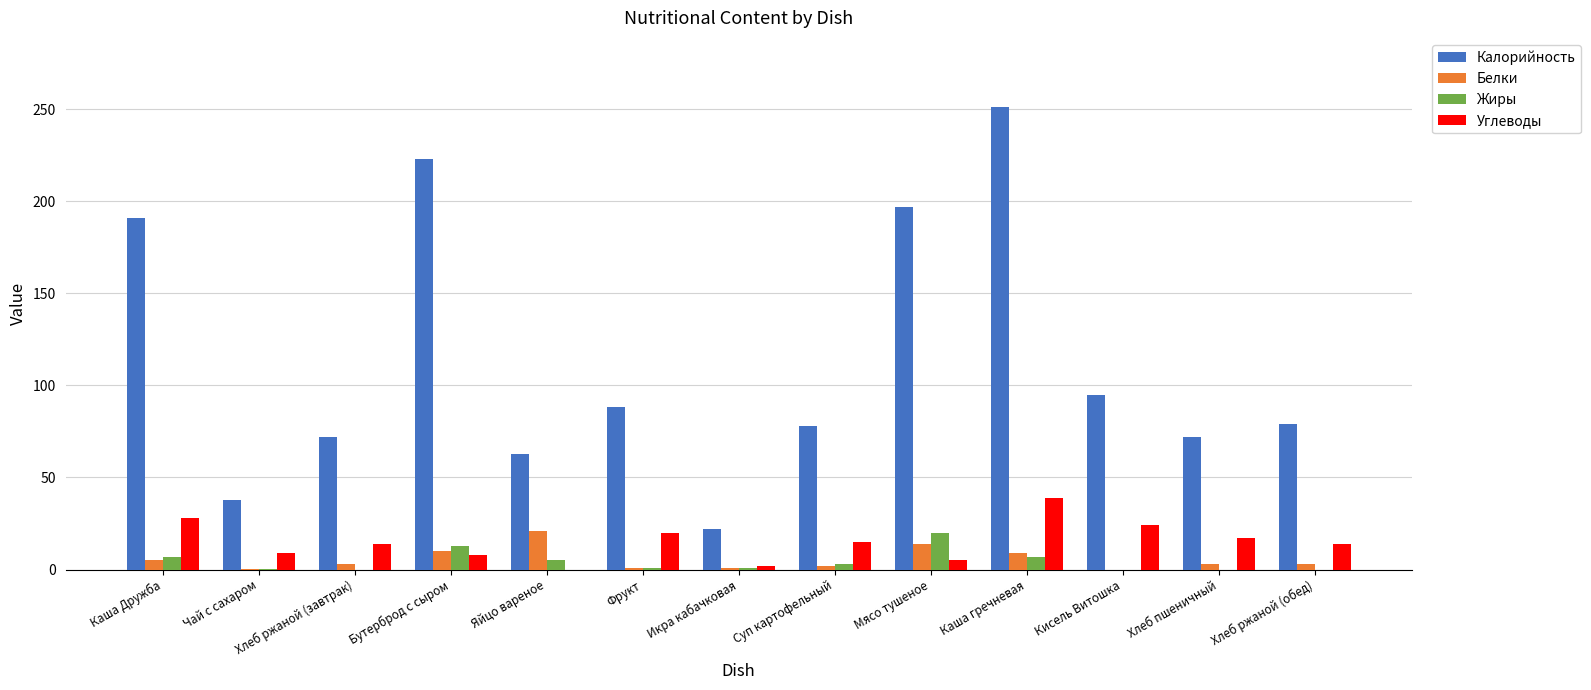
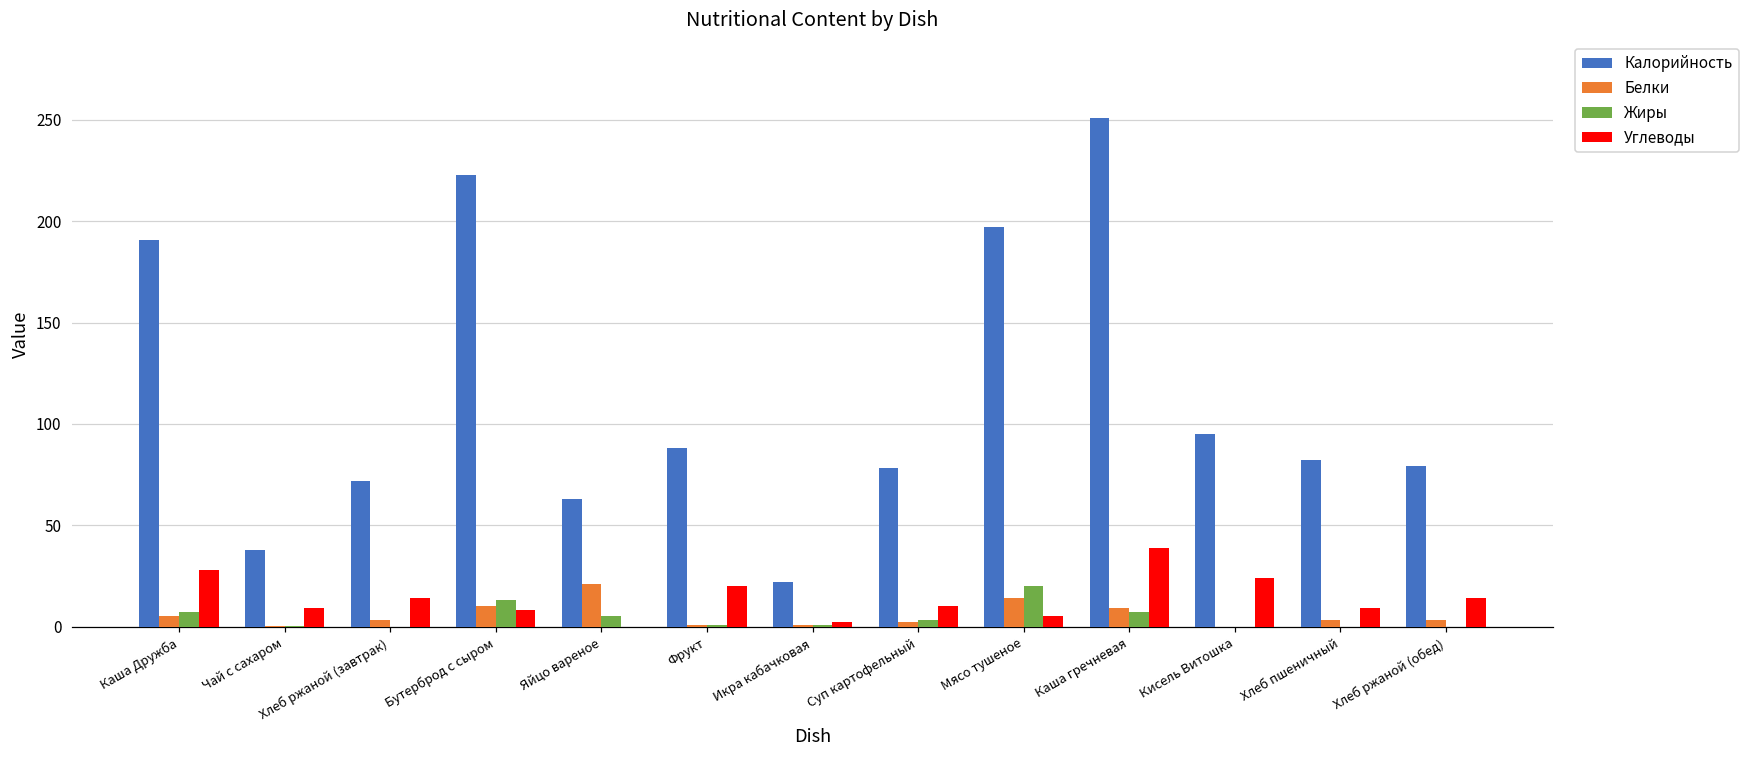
Углеводы, Суп картофельный: 15 -> 10
Калорийность, Хлеб пшеничный: 72 -> 82
Углеводы, Хлеб пшеничный: 17 -> 9
